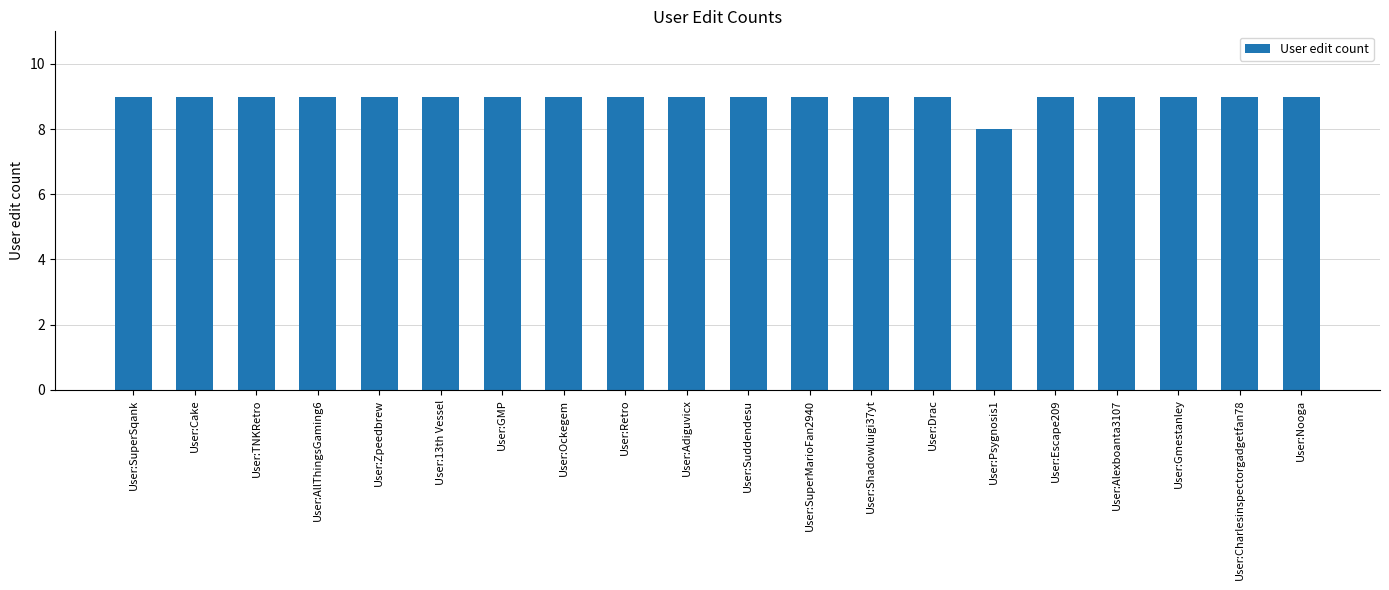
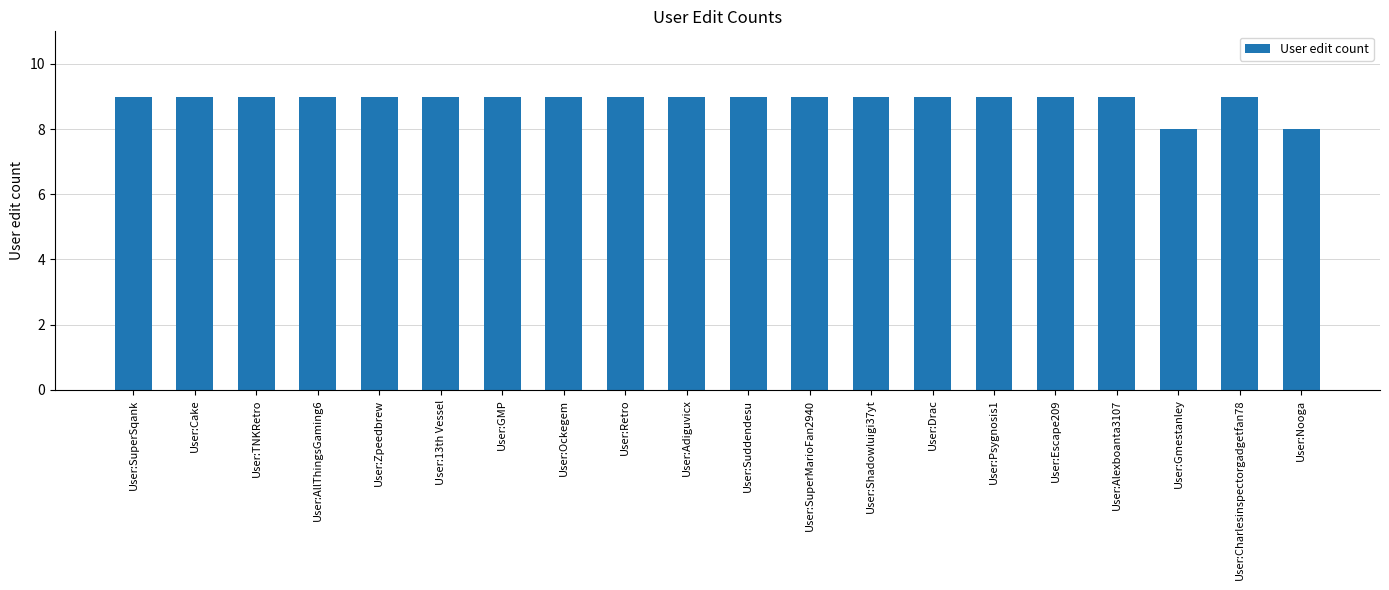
User:Psygnosis1: 8 -> 9
User:Gmestanley: 9 -> 8
User:Nooga: 9 -> 8
